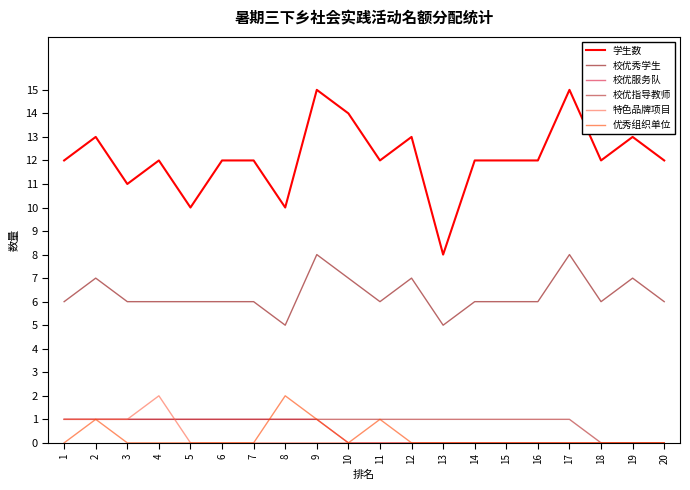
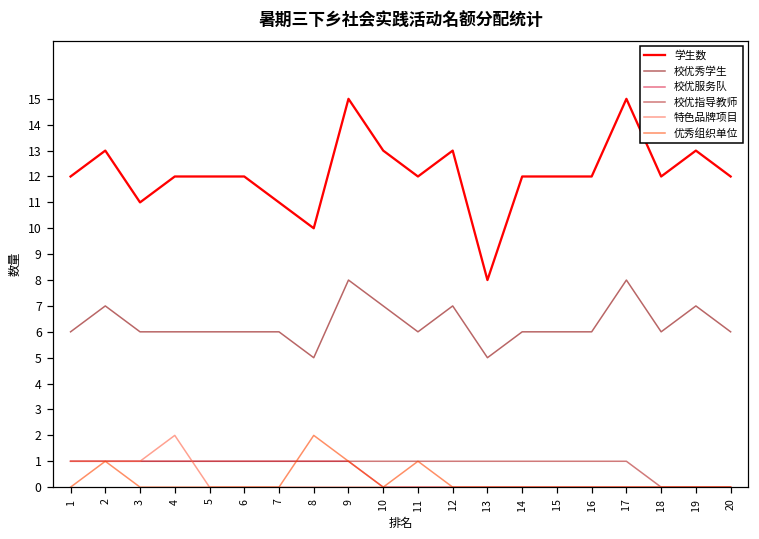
学生数, 5: 10 -> 12
学生数, 7: 12 -> 11
学生数, 10: 14 -> 13
